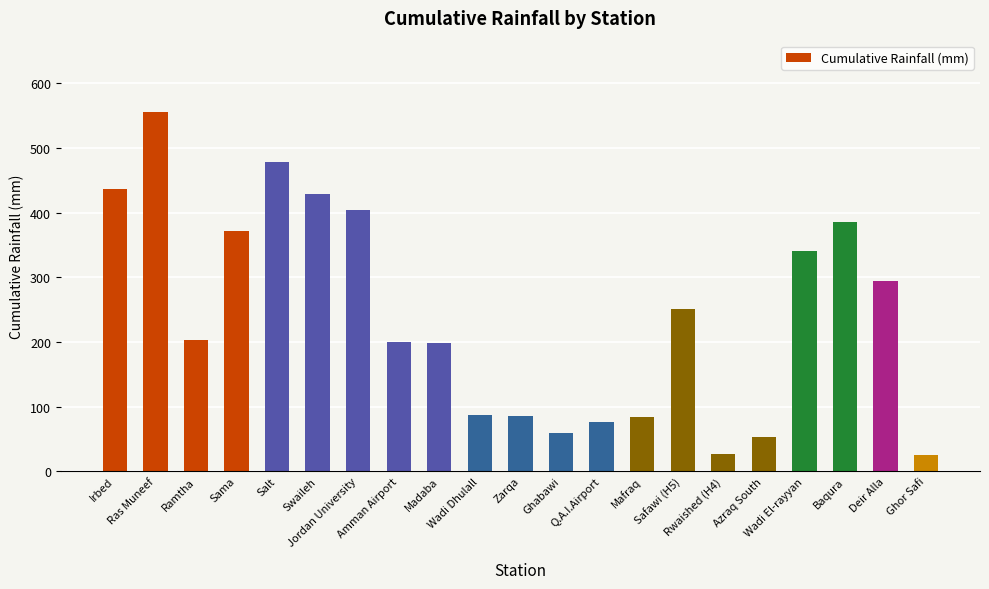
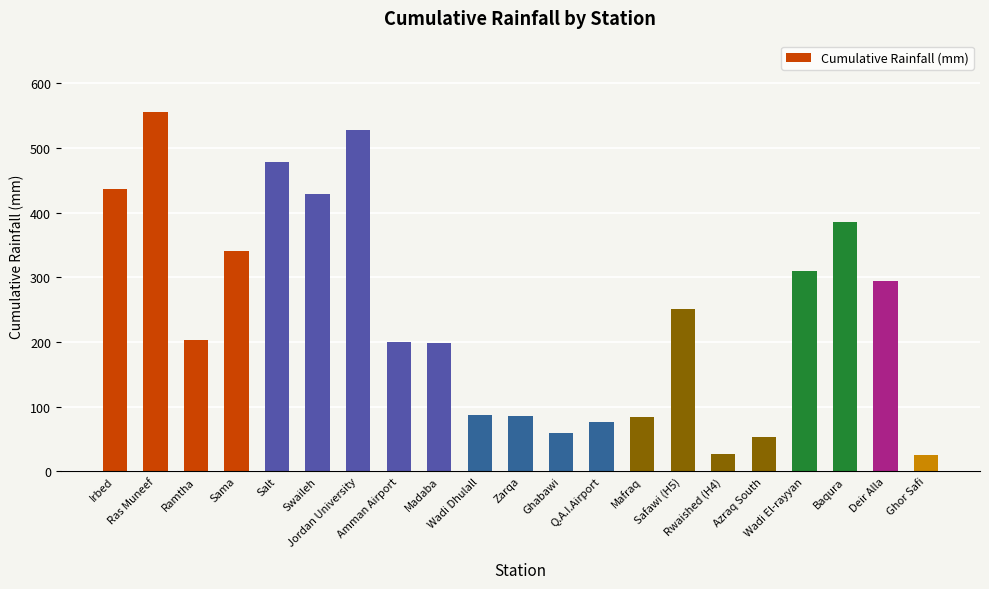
Sama: 370 -> 340
Jordan University: 400 -> 530
Wadi El-rayyan: 340 -> 310
